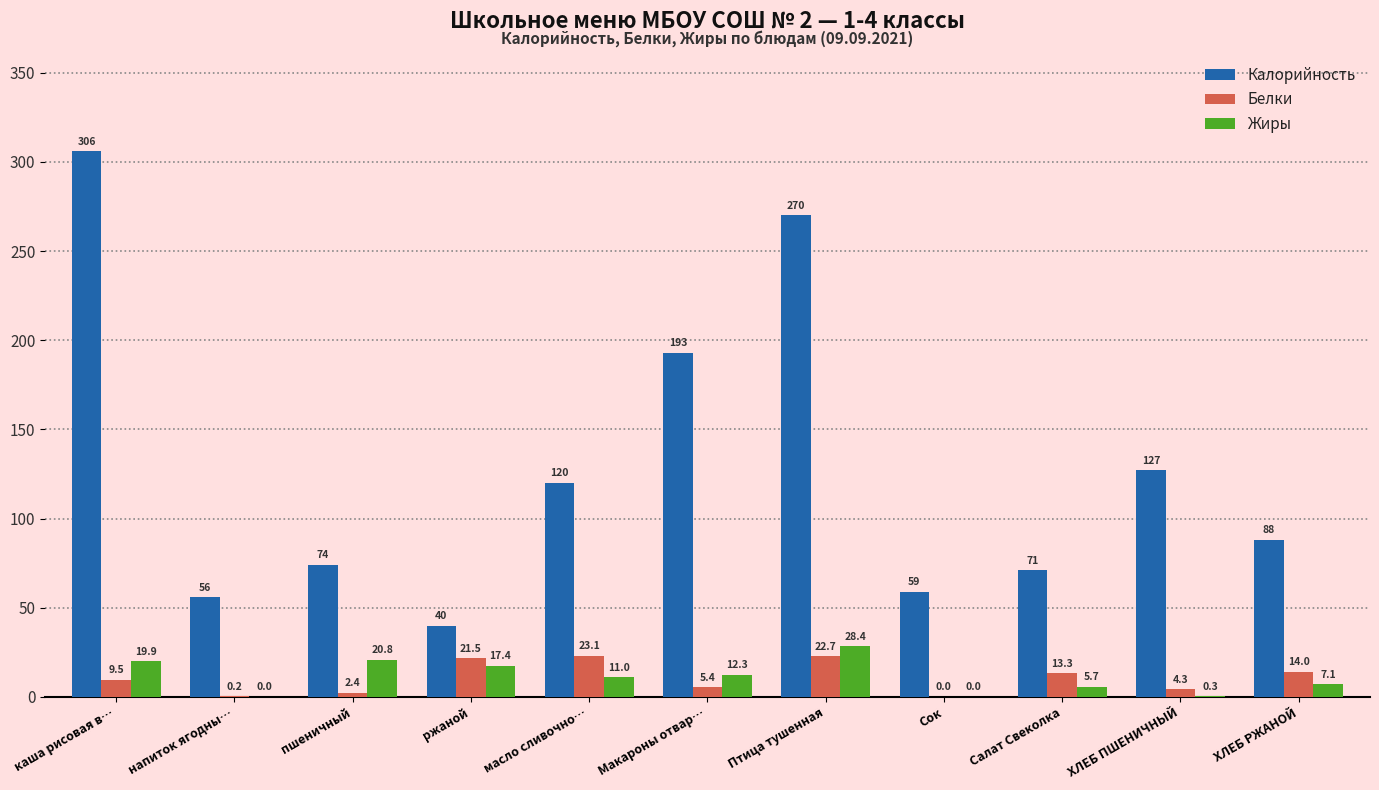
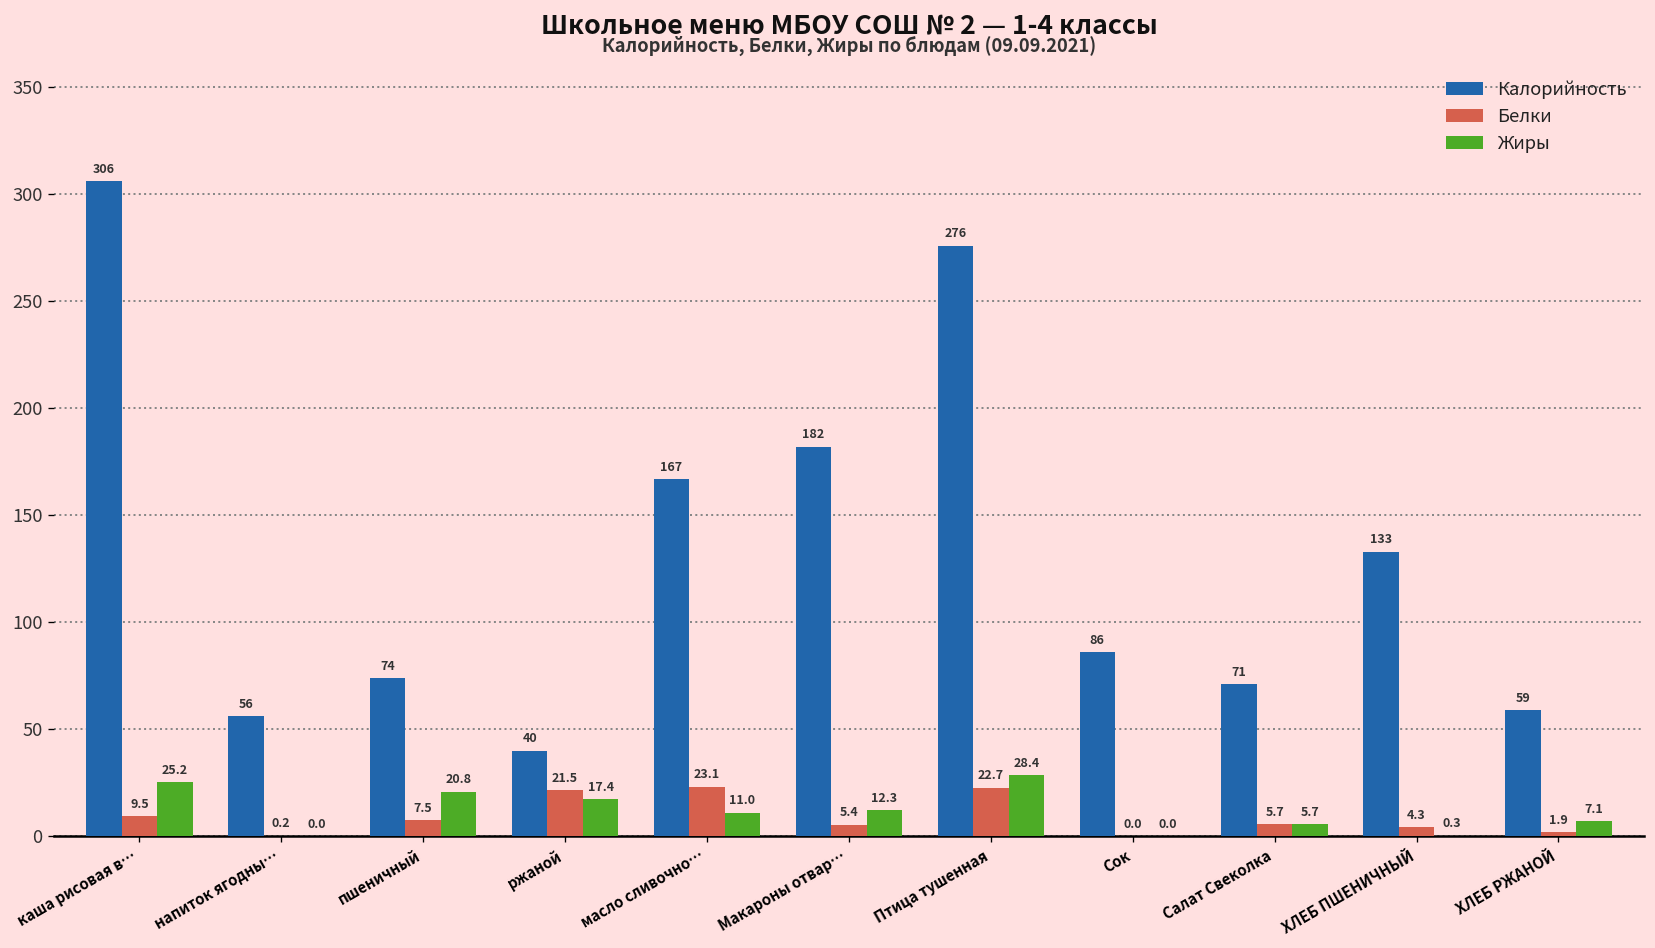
Жиры, каша рисовая в…: 19.9 -> 25.2
Белки, пшеничный: 2.4 -> 7.5
Калорийность, масло сливочно…: 120 -> 167
Калорийность, Макароны отвар…: 193 -> 182
Калорийность, Птица тушенная: 270 -> 276
Калорийность, Сок: 59 -> 86
Белки, Салат Свеколка: 13.3 -> 5.7
Калорийность, ХЛЕБ ПШЕНИЧНЫЙ: 127 -> 133
Калорийность, ХЛЕБ РЖАНОЙ: 88 -> 59
Белки, ХЛЕБ РЖАНОЙ: 14.0 -> 1.9
